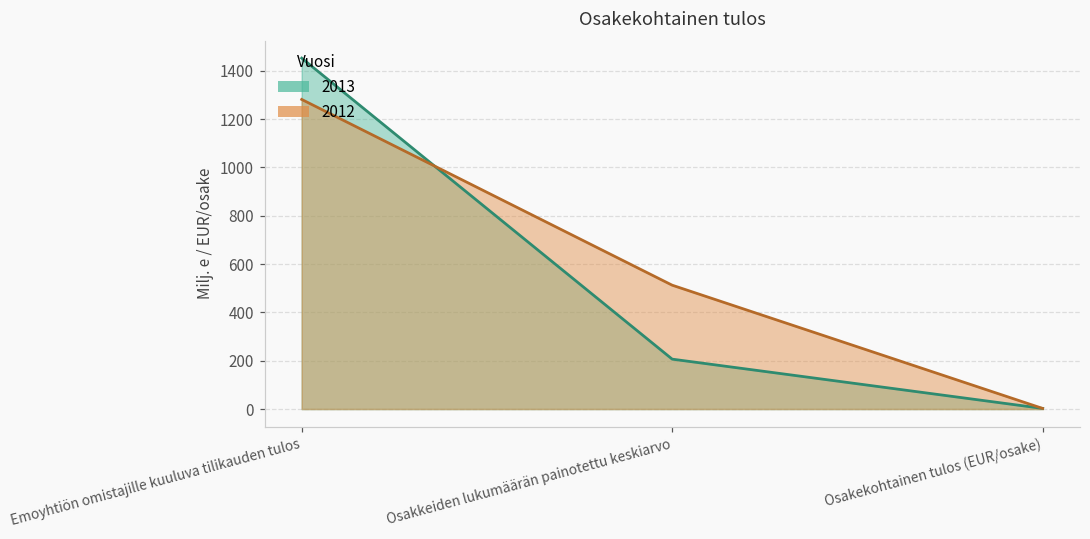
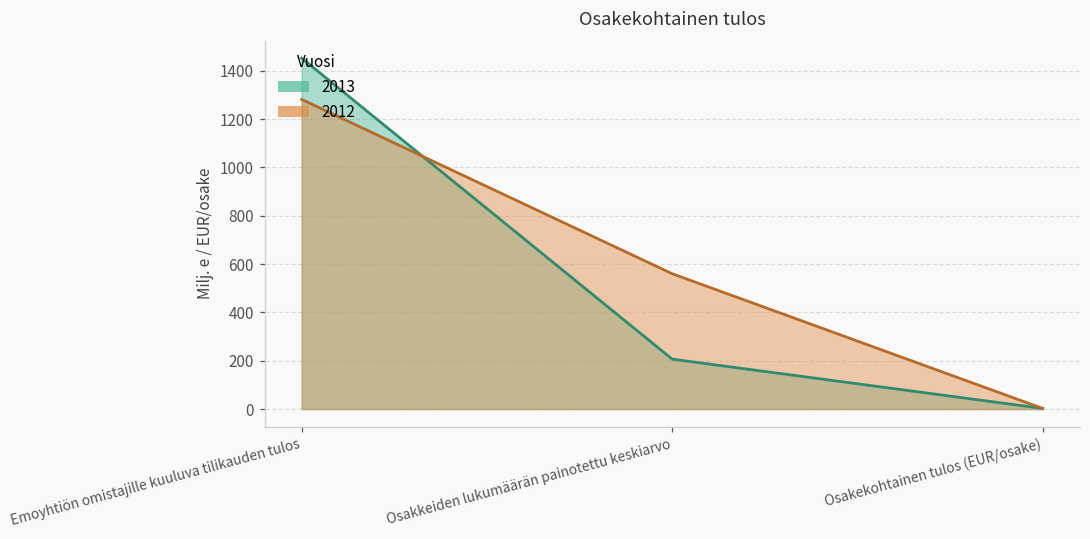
2012, Osakkeiden lukumäärän painotettu keskiarvo: 510 -> 560
